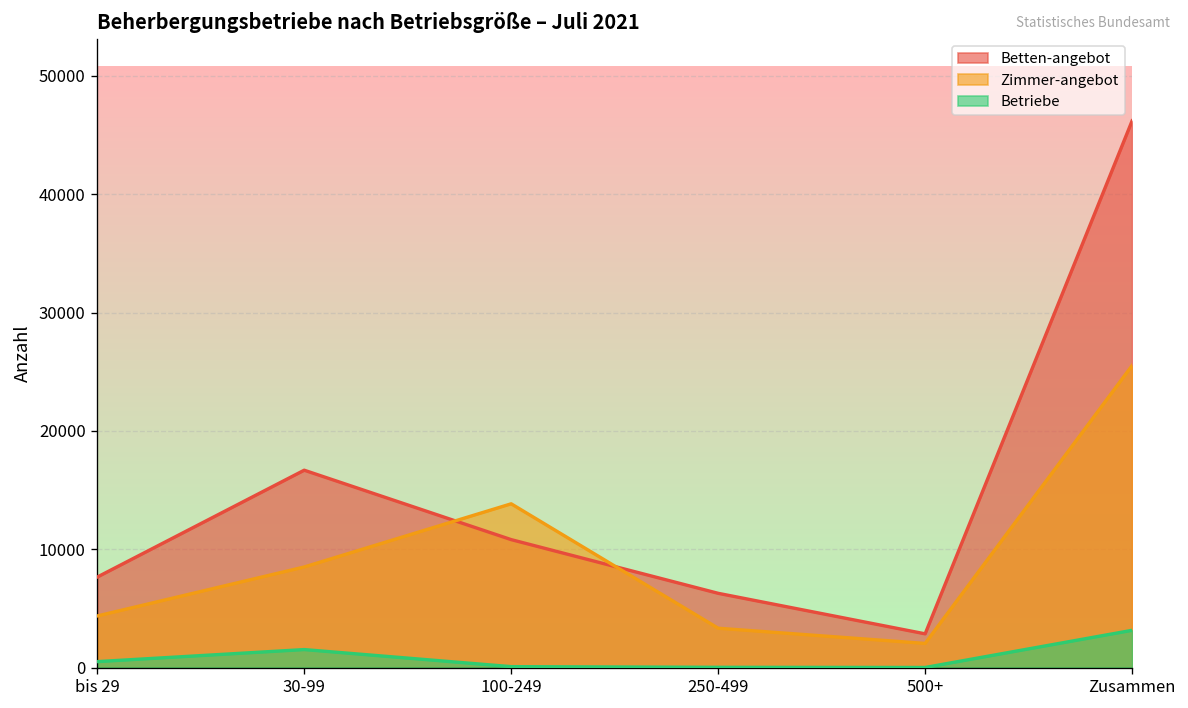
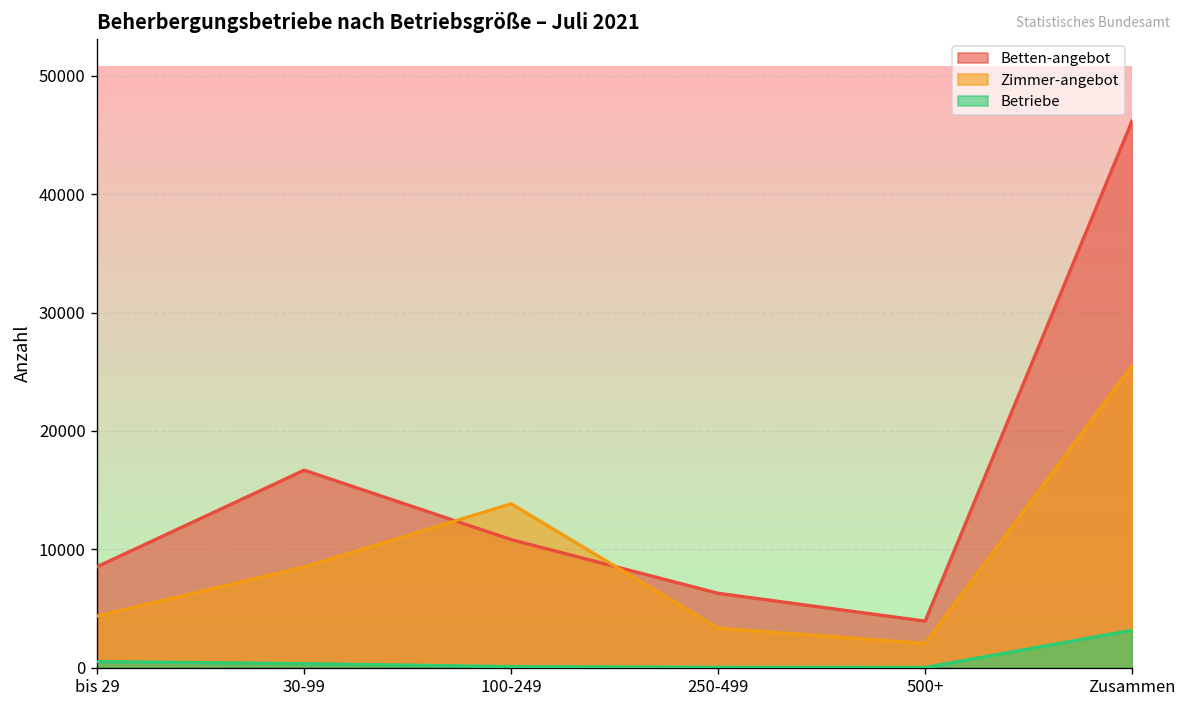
Betten-angebot, bis 29: 8000 -> 9000
Betriebe, 30-99: 2000 -> 0
Betten-angebot, 500+: 3000 -> 4000
